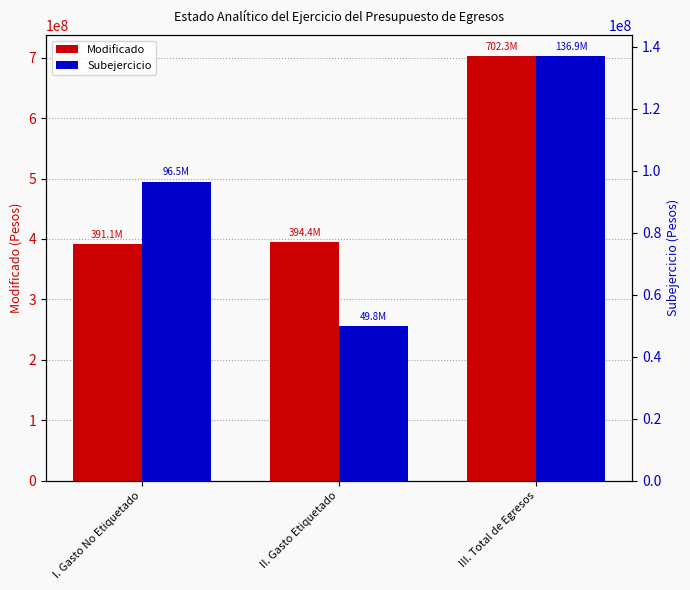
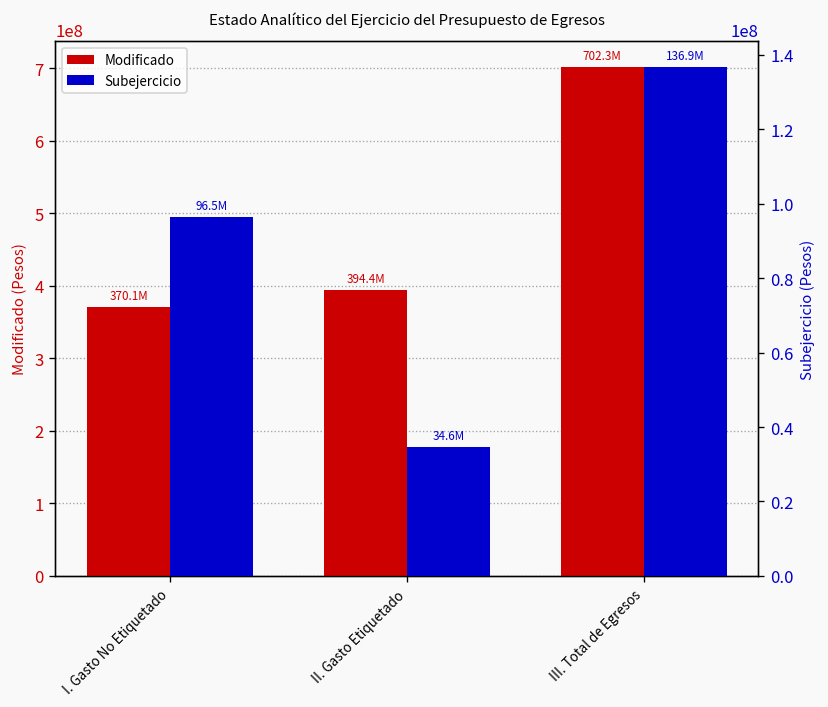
Modificado, I. Gasto No Etiquetado: 391.1M -> 370.1M
Subejercicio, II. Gasto Etiquetado: 49.8M -> 34.6M
